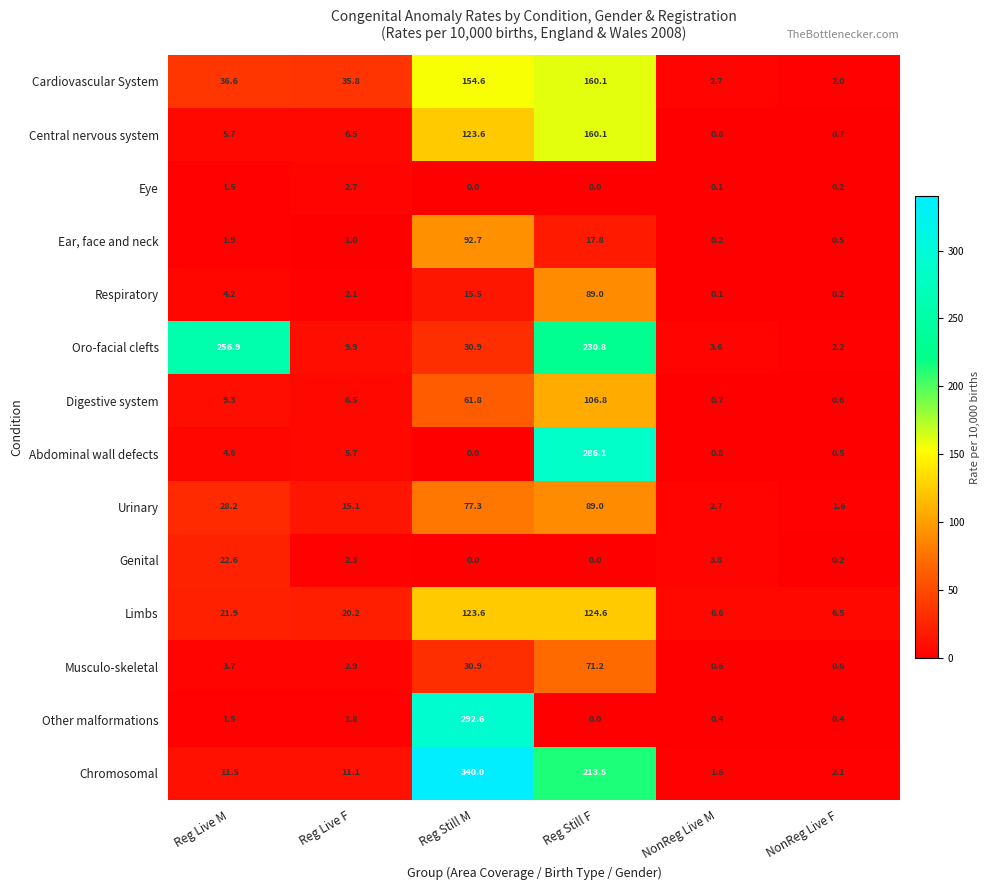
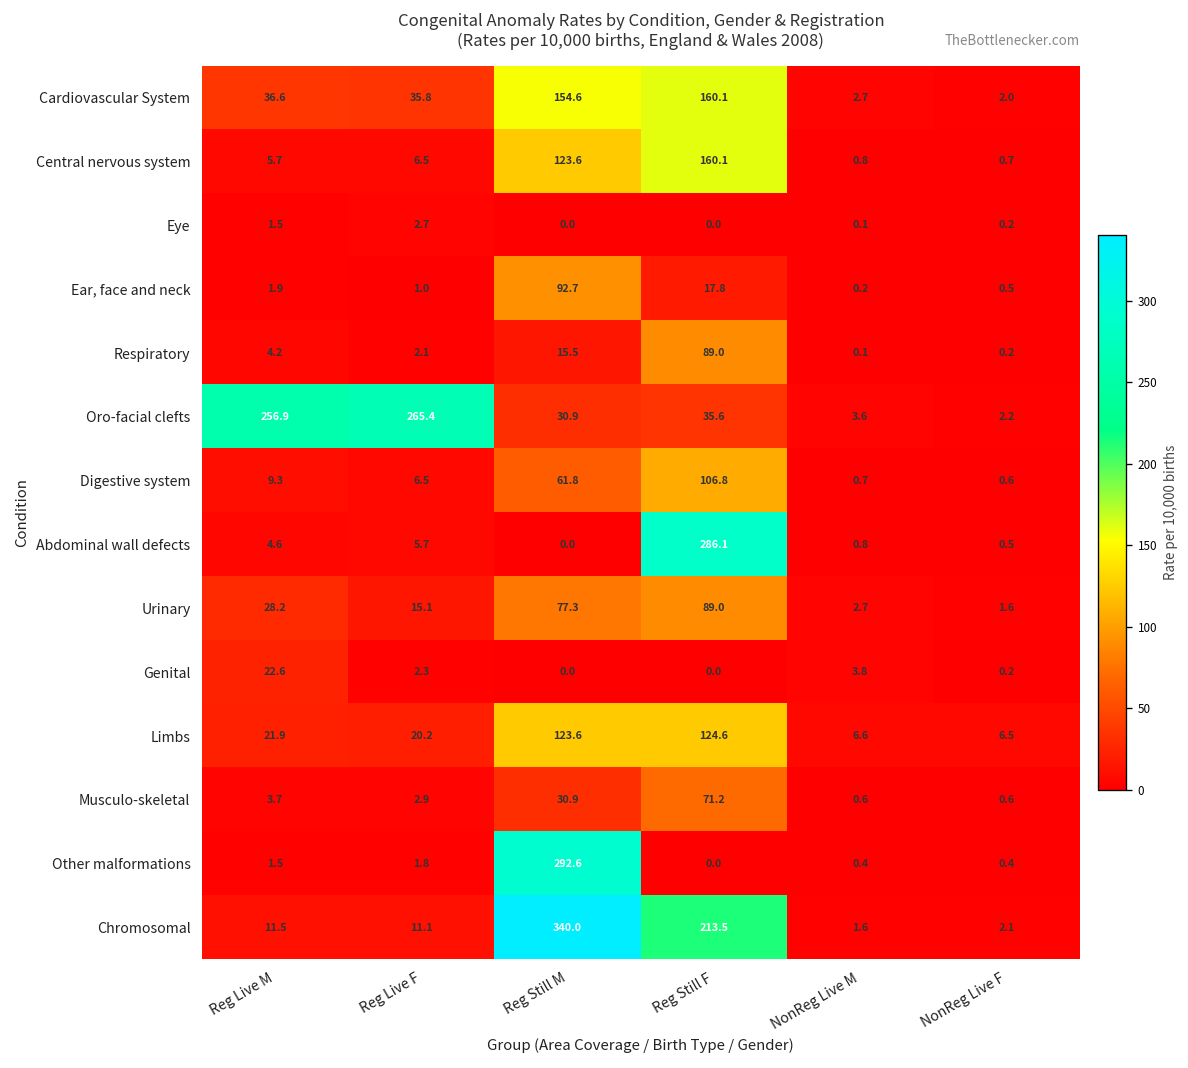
Oro-facial clefts, Reg Live F: 9.9 -> 265.4
Oro-facial clefts, Reg Still F: 230.8 -> 35.6
